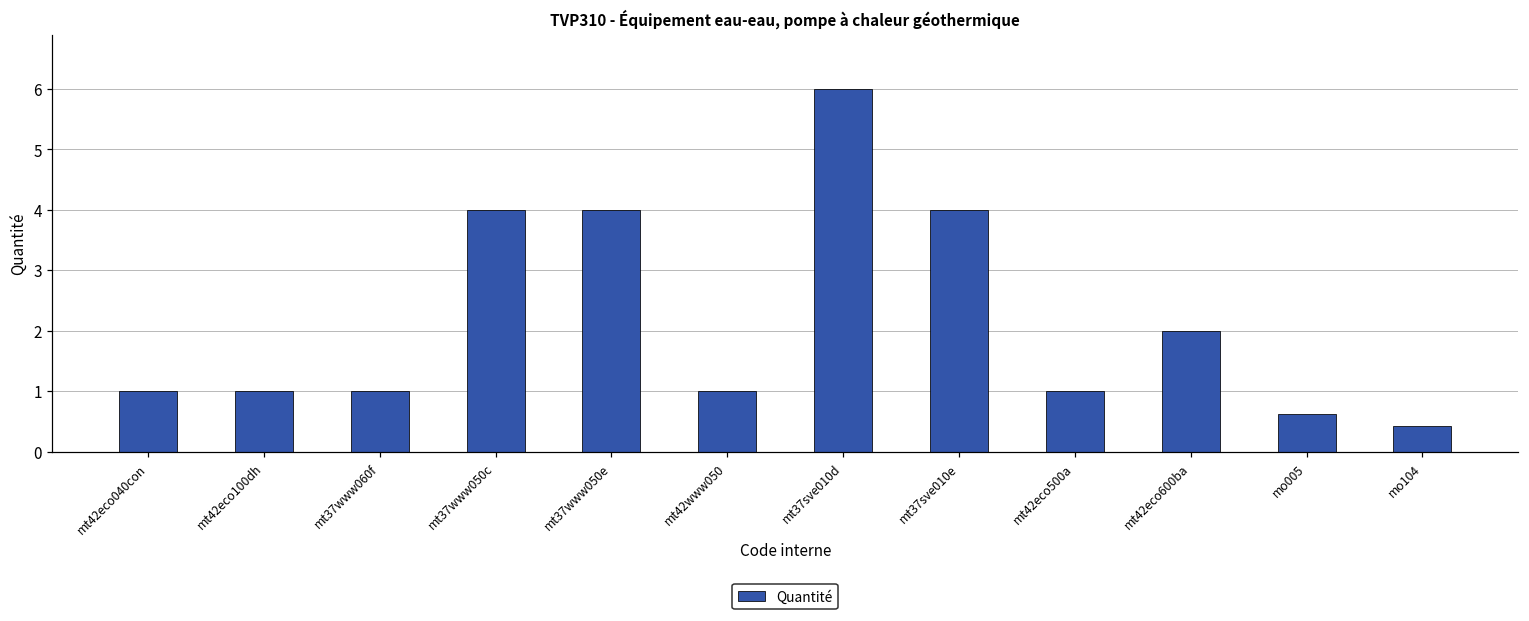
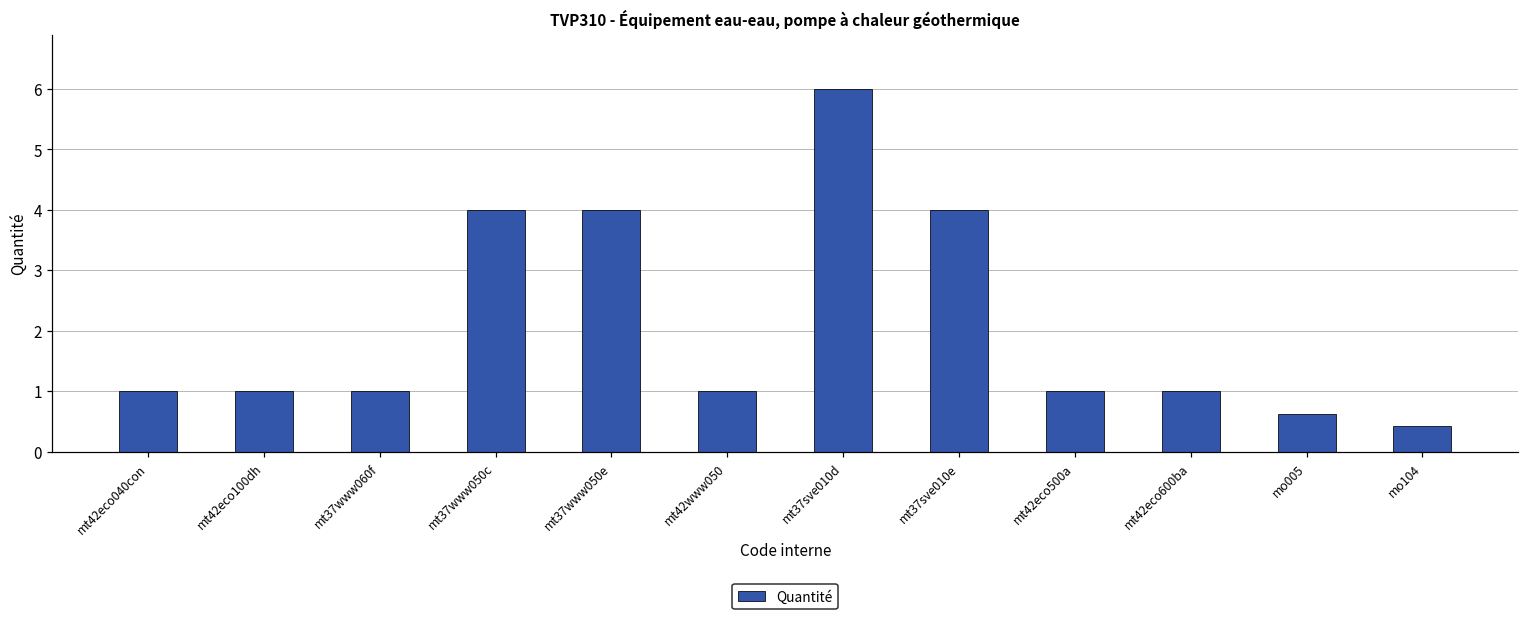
mt42eco600ba: 2 -> 1
